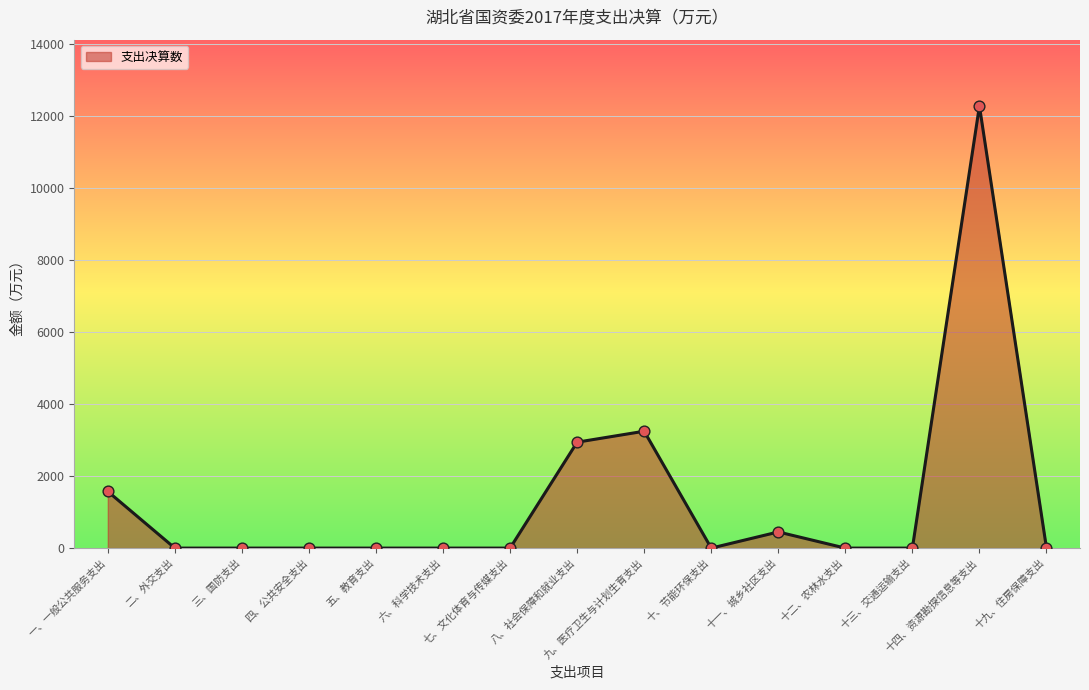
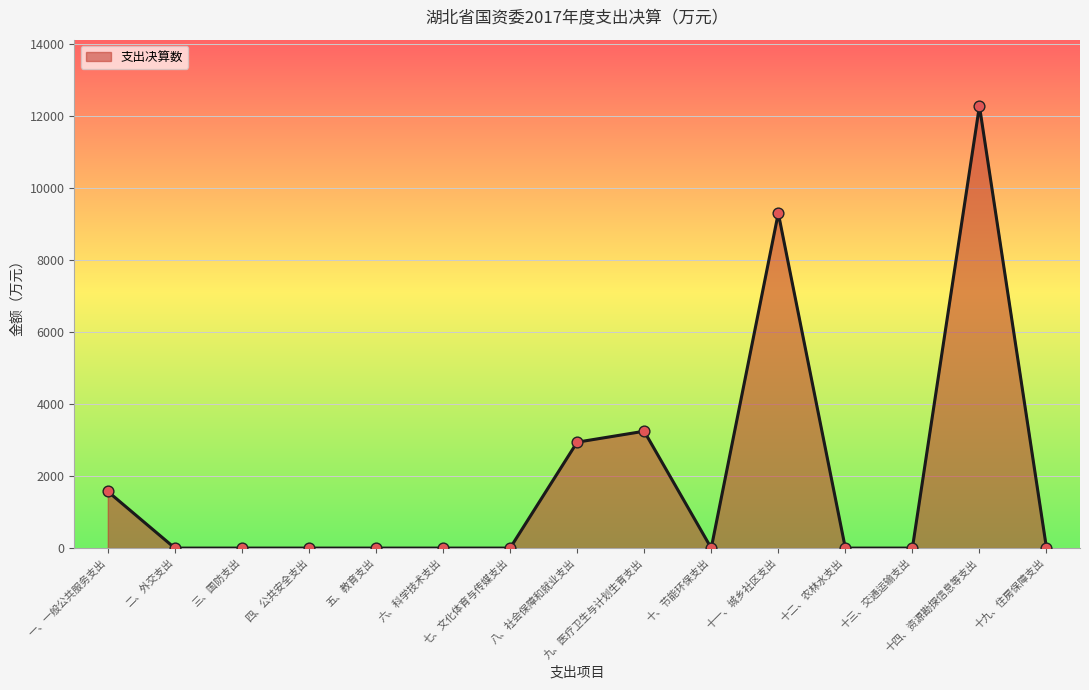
十一、城乡社区支出: 400 -> 9300
